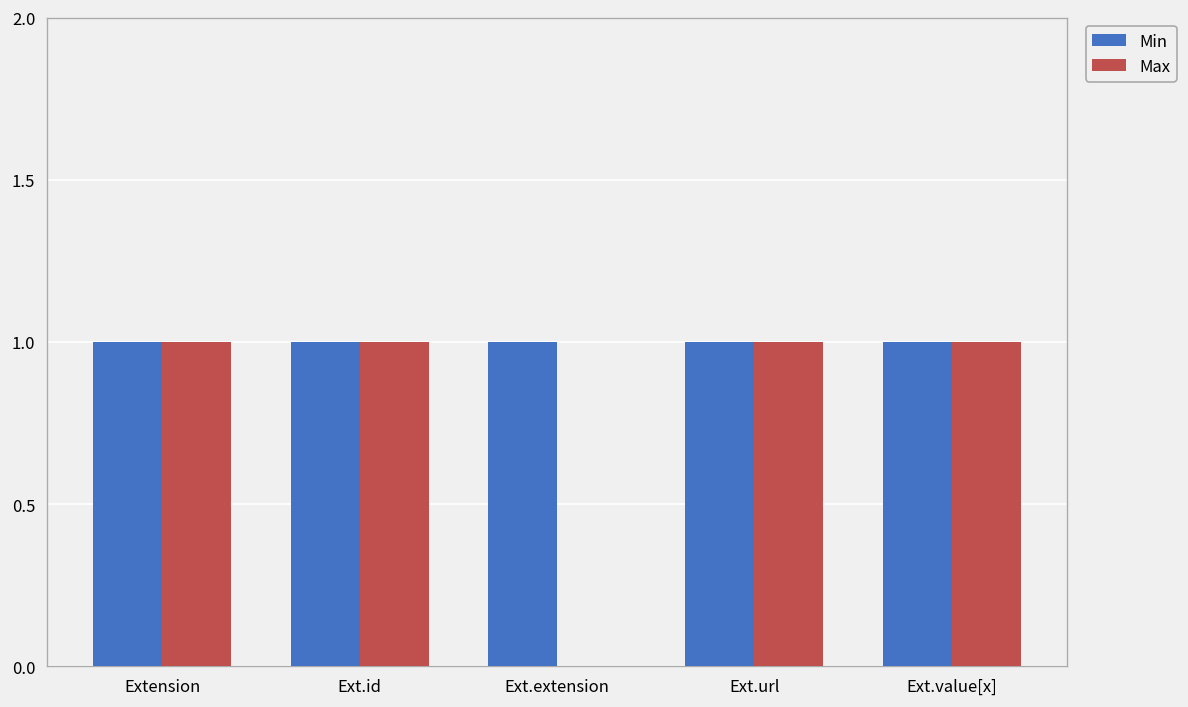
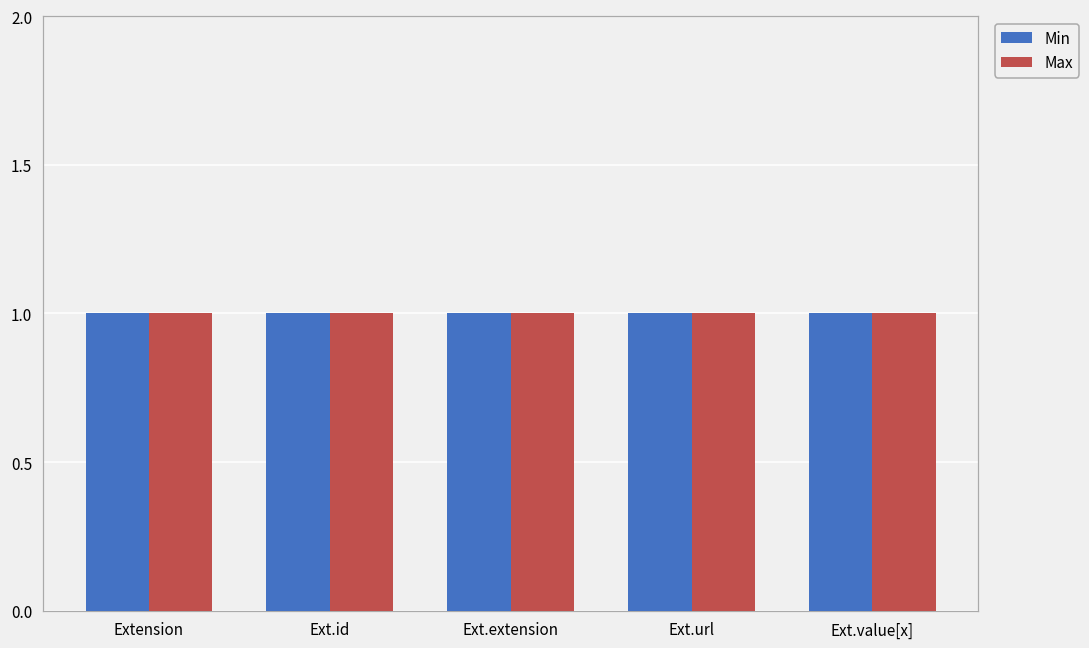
Max, Ext.extension: 0 -> 1
